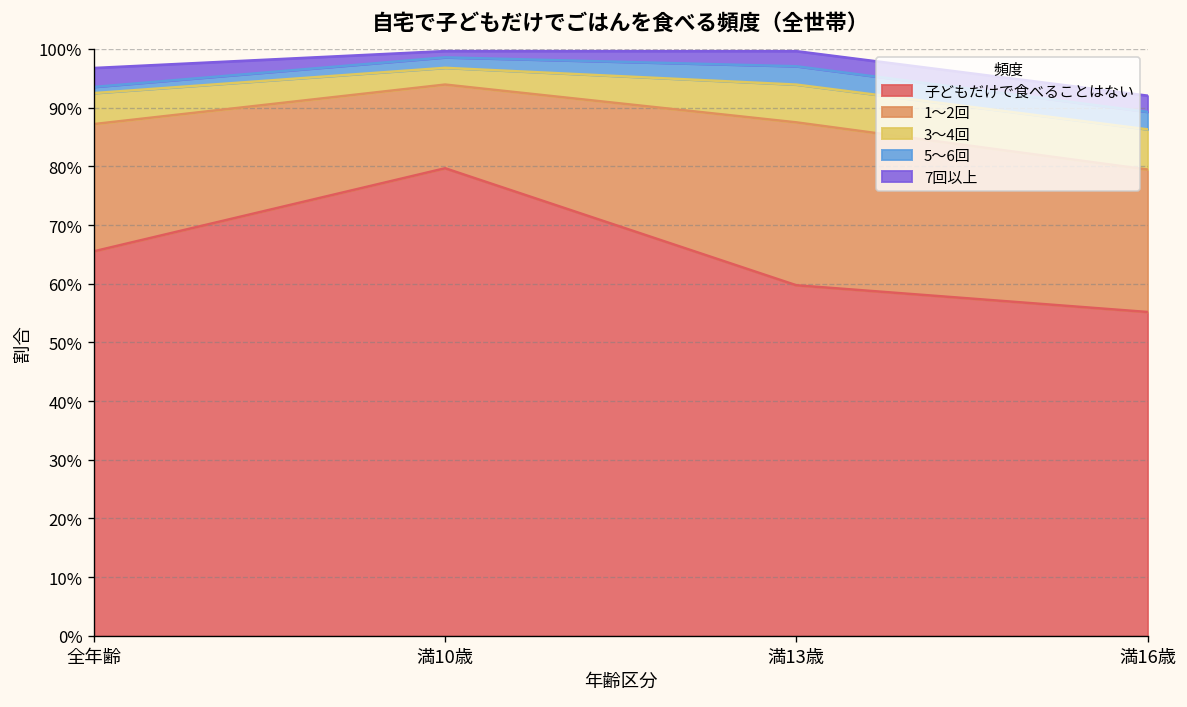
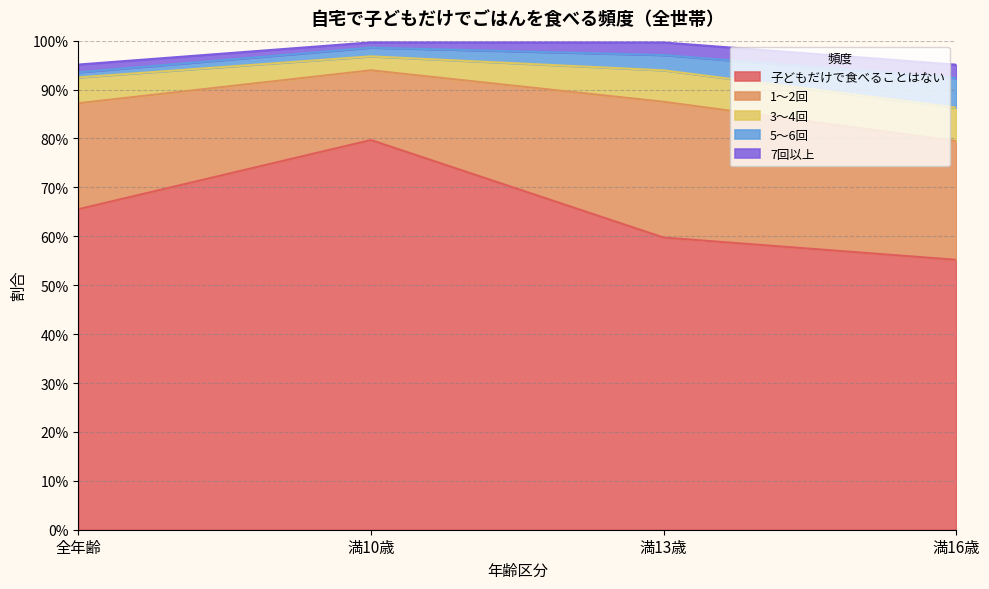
7回以上, 全年齢: 3% -> 2%
5～6回, 満16歳: 3% -> 6%
